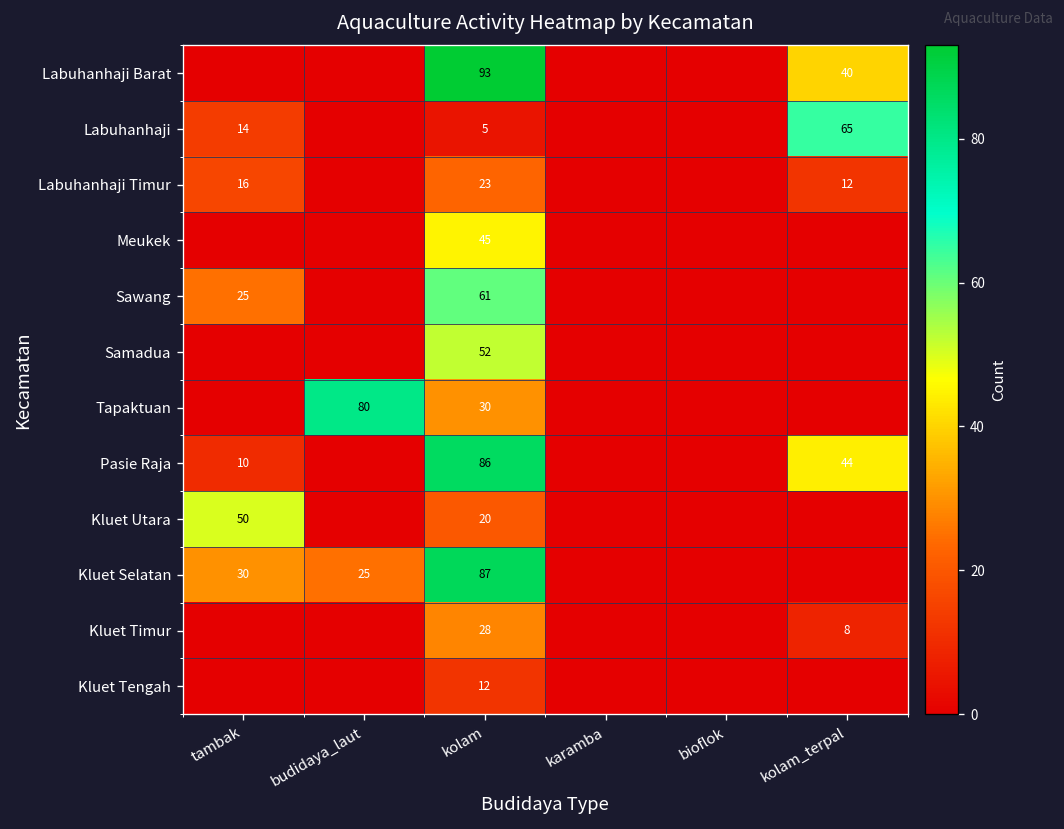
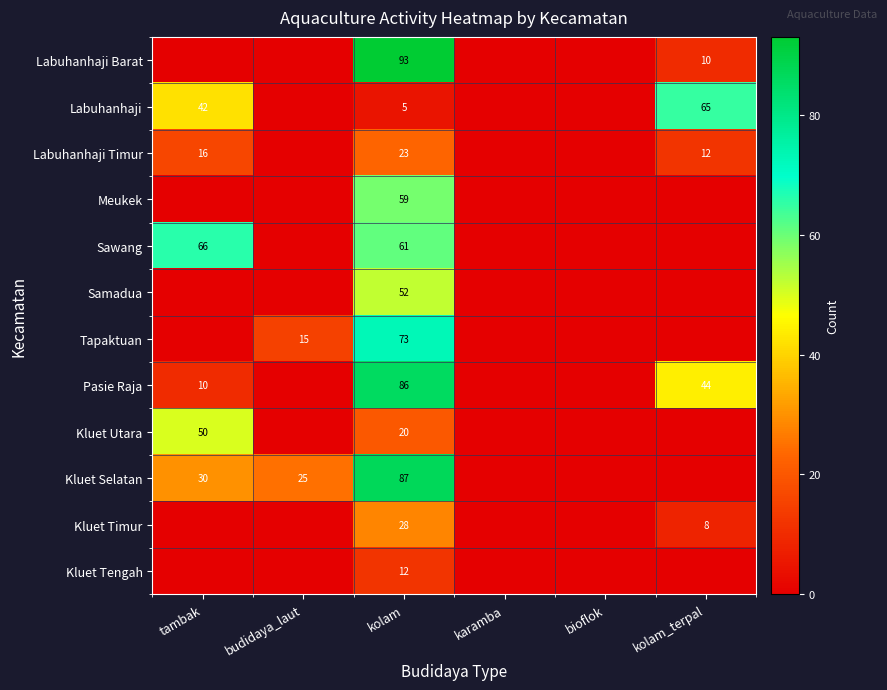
Labuhanhaji Barat, kolam_terpal: 40 -> 10
Labuhanhaji, tambak: 14 -> 42
Meukek, kolam: 45 -> 59
Sawang, tambak: 25 -> 66
Tapaktuan, budidaya_laut: 80 -> 15
Tapaktuan, kolam: 30 -> 73
